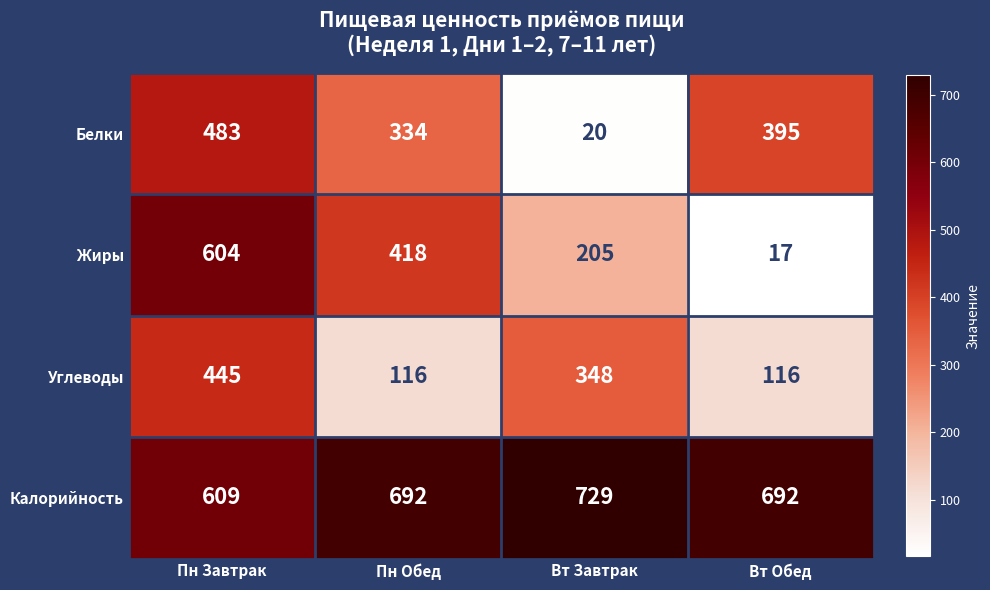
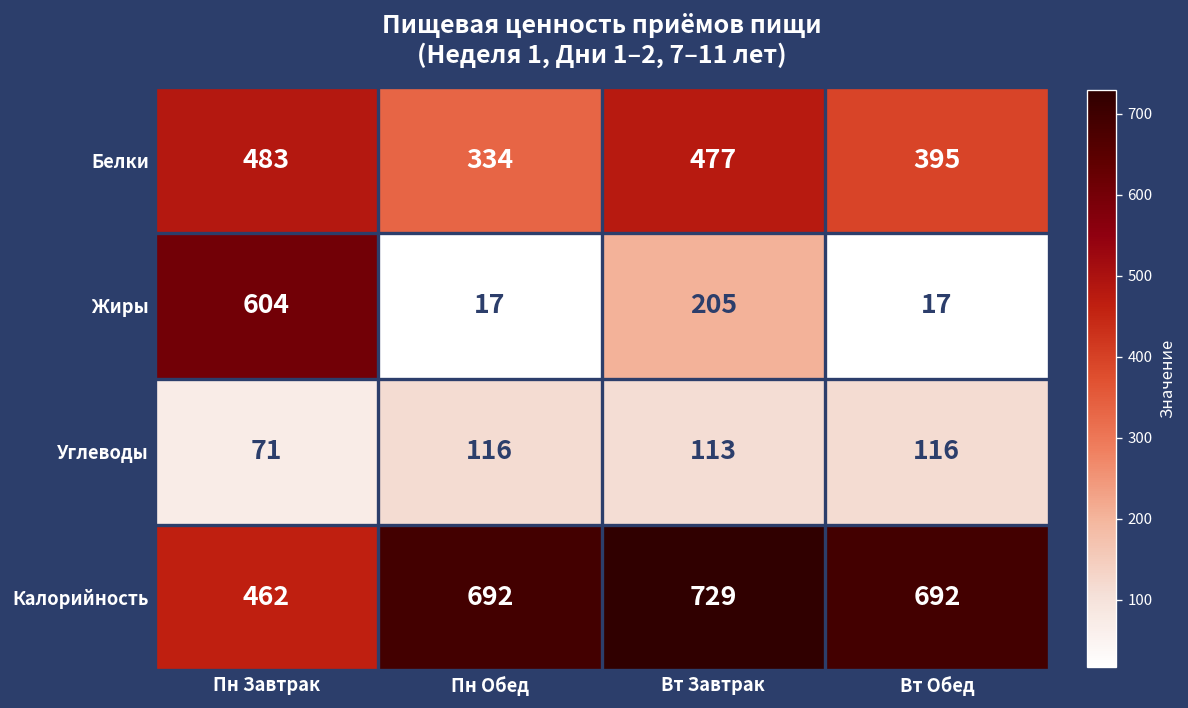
Белки, Вт Завтрак: 20 -> 477
Жиры, Пн Обед: 418 -> 17
Углеводы, Пн Завтрак: 445 -> 71
Углеводы, Вт Завтрак: 348 -> 113
Калорийность, Пн Завтрак: 609 -> 462
